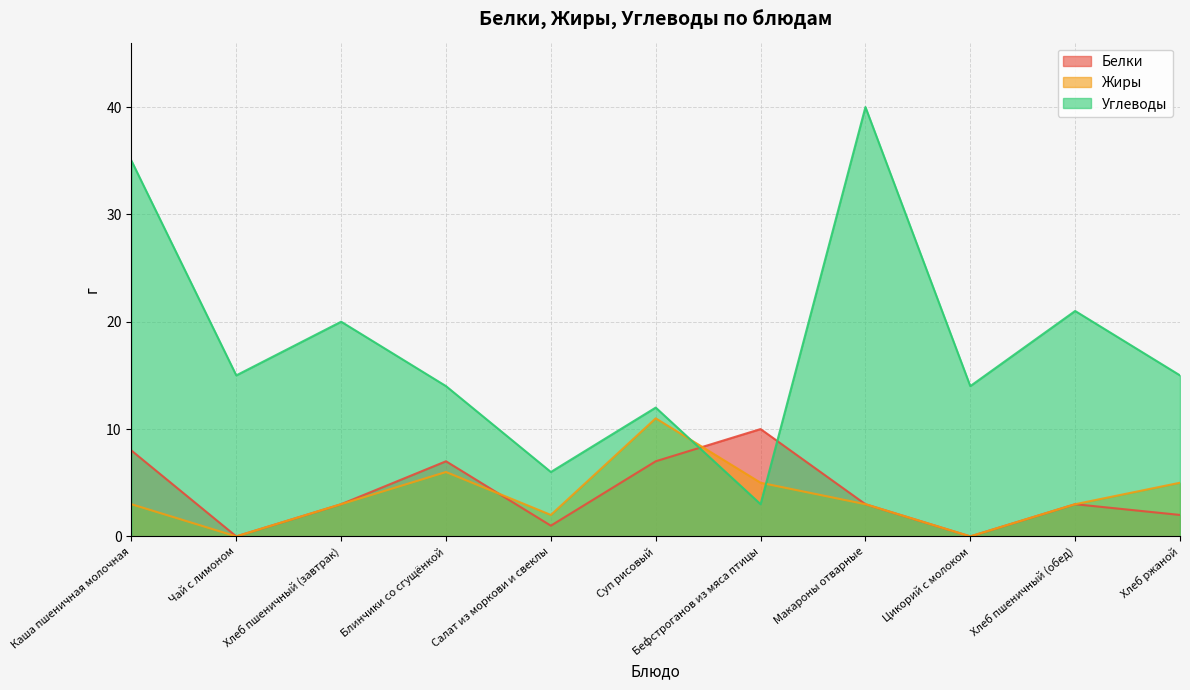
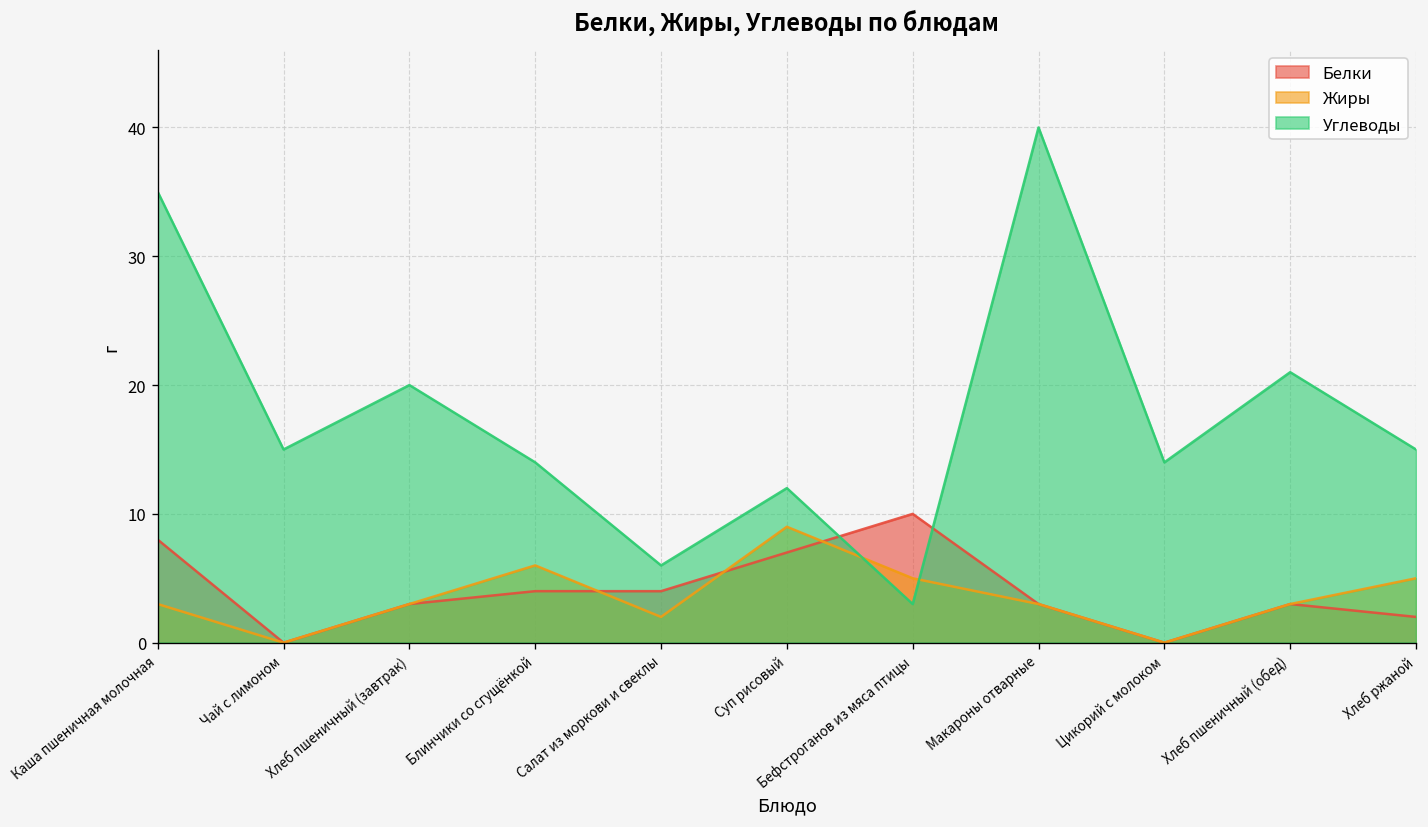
Белки, Блинчики со сгущёнкой: 7 -> 4
Белки, Салат из моркови и свеклы: 1 -> 4
Жиры, Суп рисовый: 11 -> 9
